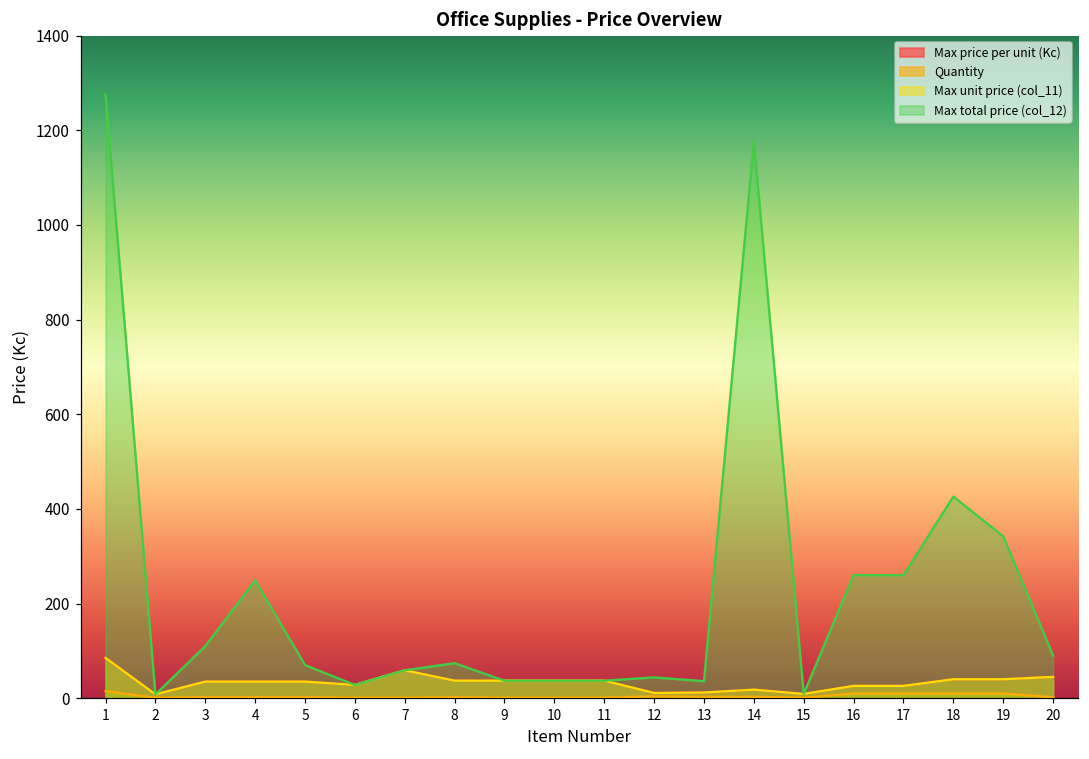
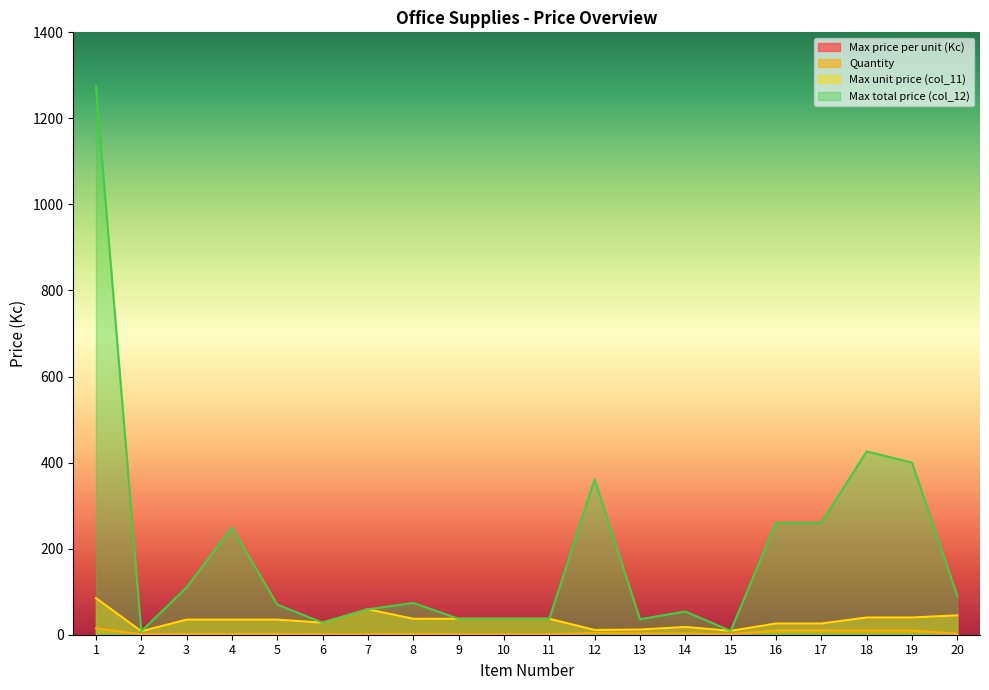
Max total price (col_12), 12: 40 -> 360
Max total price (col_12), 14: 1180 -> 50
Max total price (col_12), 19: 340 -> 400
